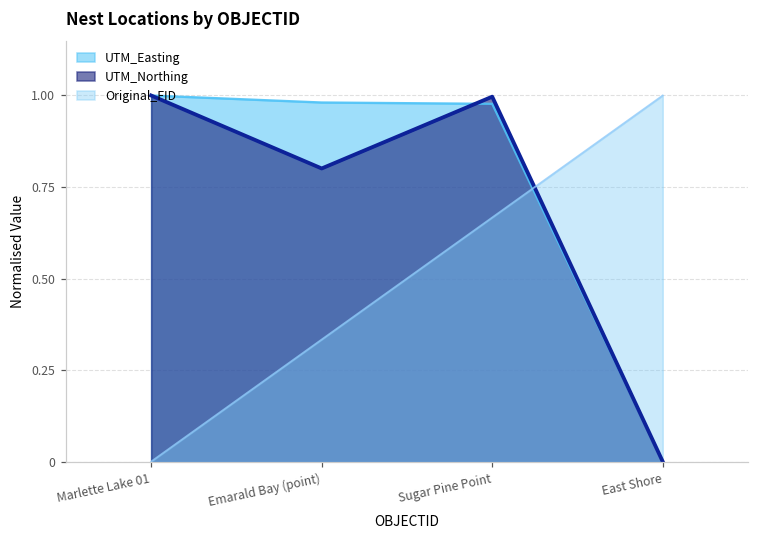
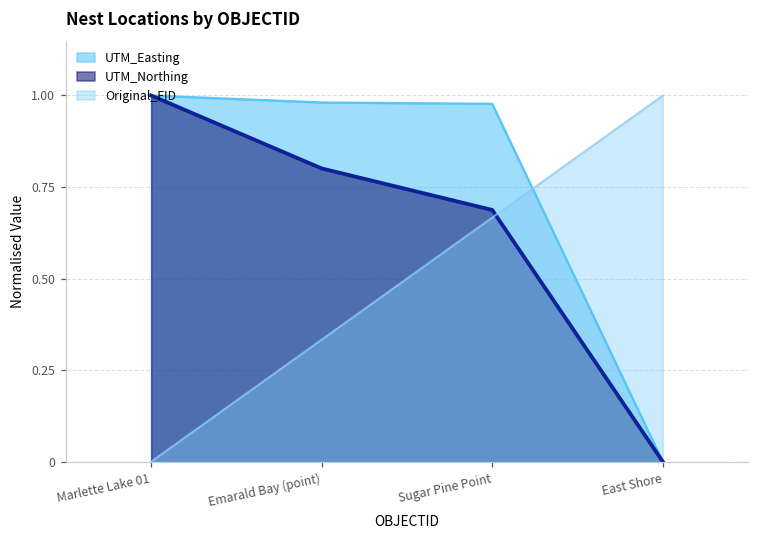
UTM_Northing, Sugar Pine Point: 1.00 -> 0.69
